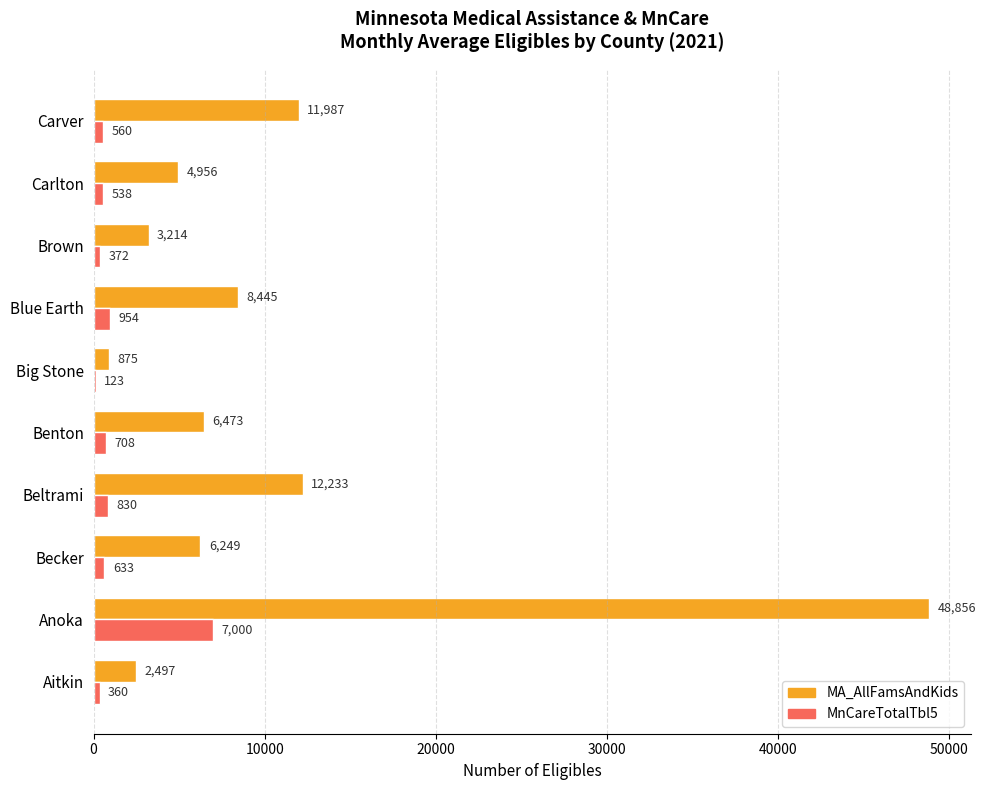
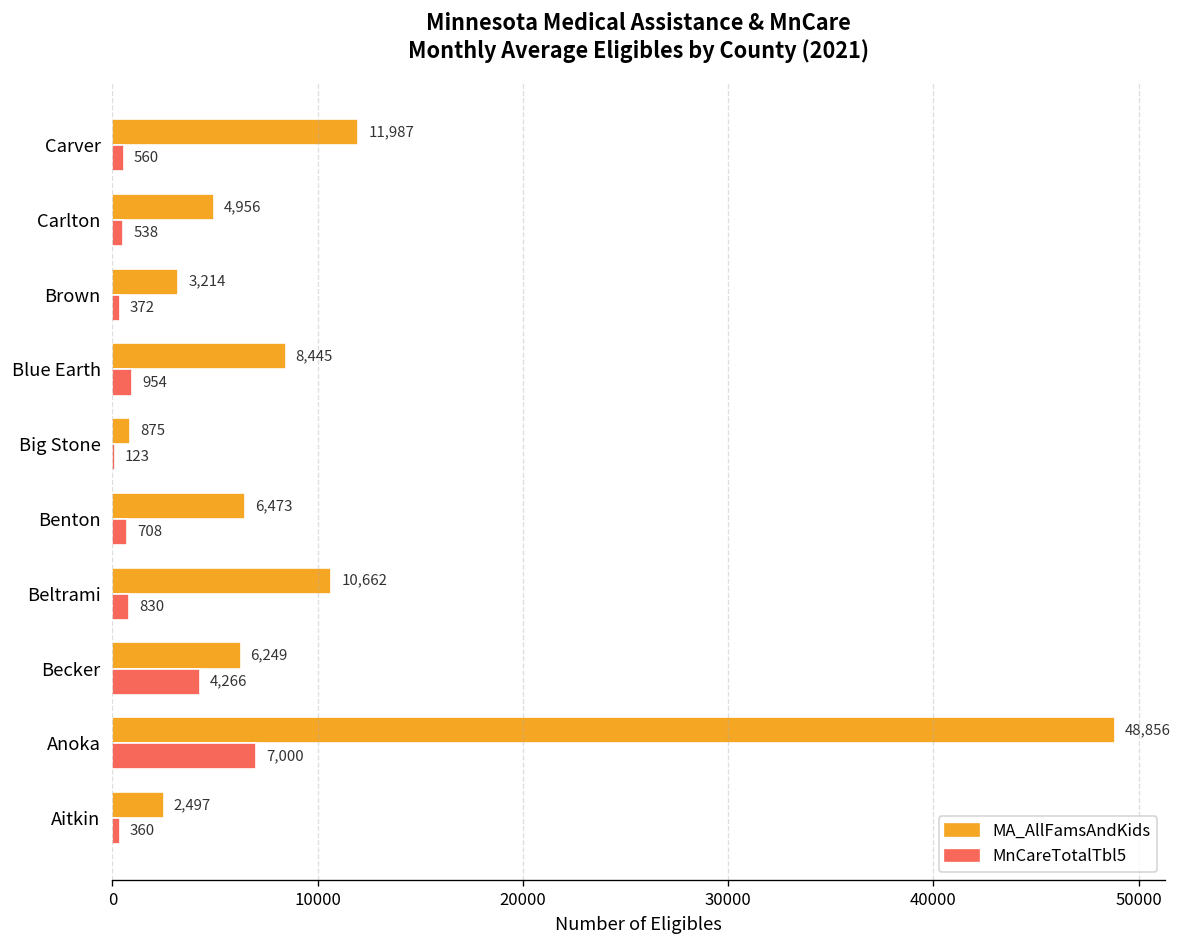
MA_AllFamsAndKids, Beltrami: 12,233 -> 10,662
MnCareTotalTbl5, Becker: 633 -> 4,266
